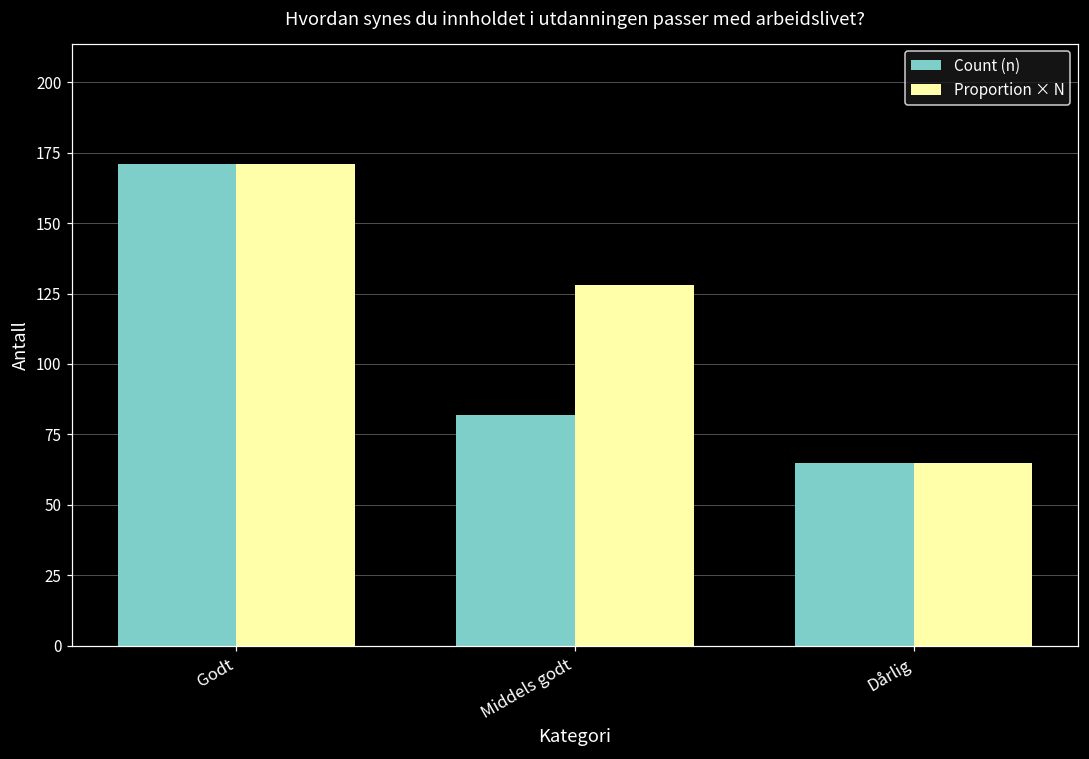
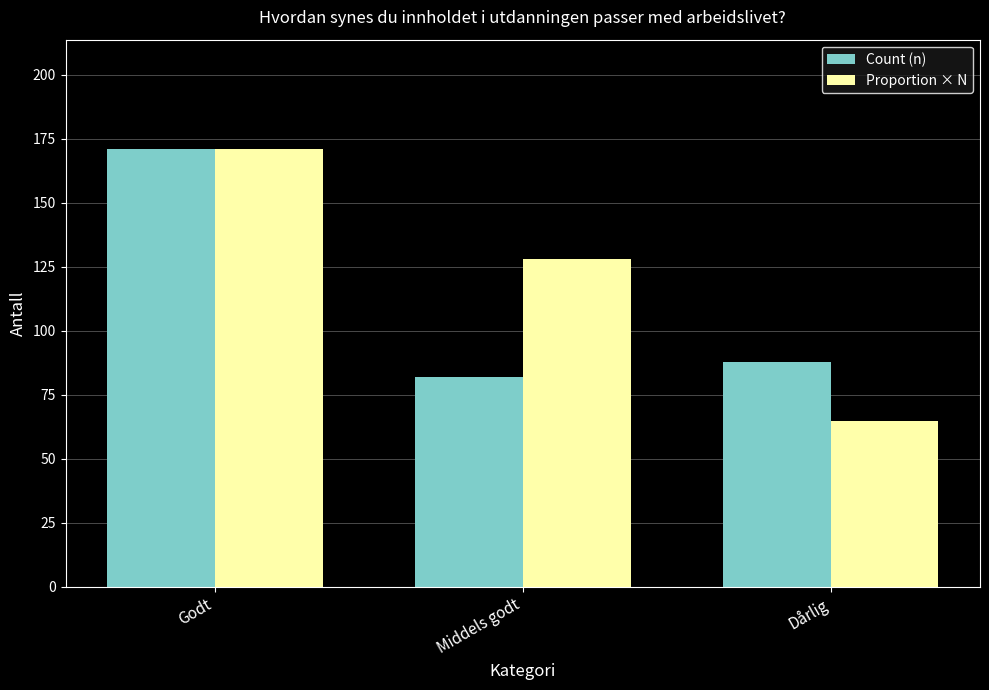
Count (n), Dårlig: 65 -> 88
